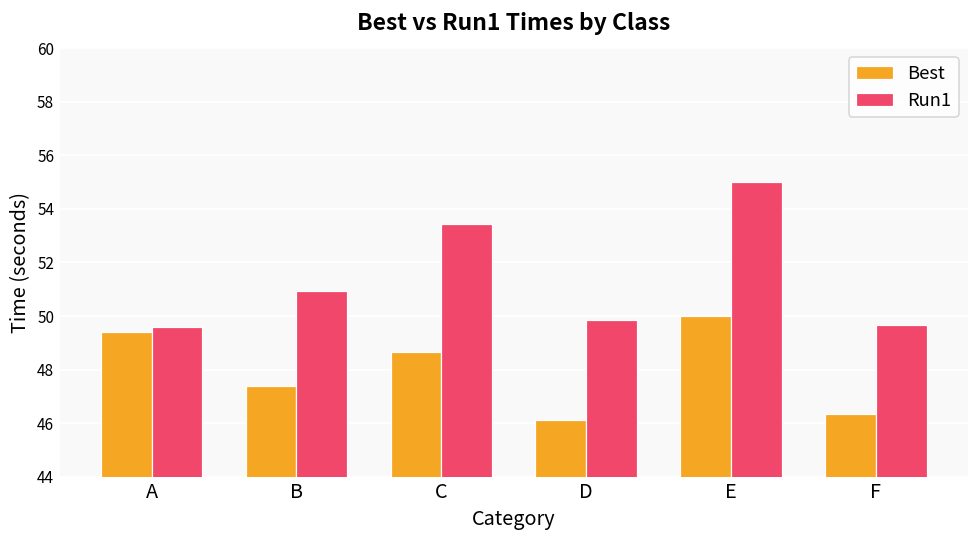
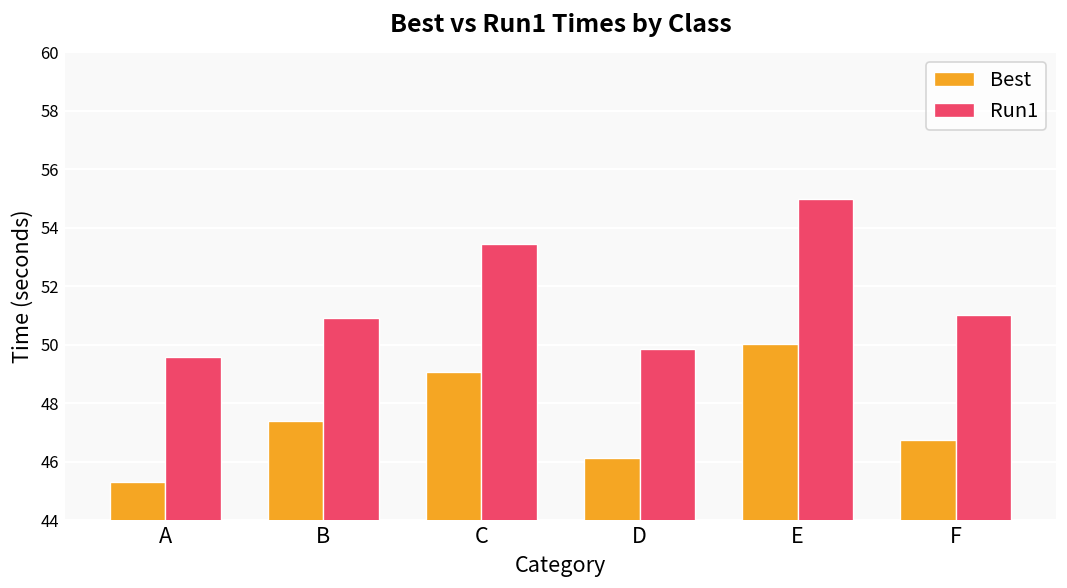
Best, A: 49.4 -> 45.3
Best, C: 48.7 -> 49.1
Best, F: 46.3 -> 46.8
Run1, F: 49.7 -> 51.0
